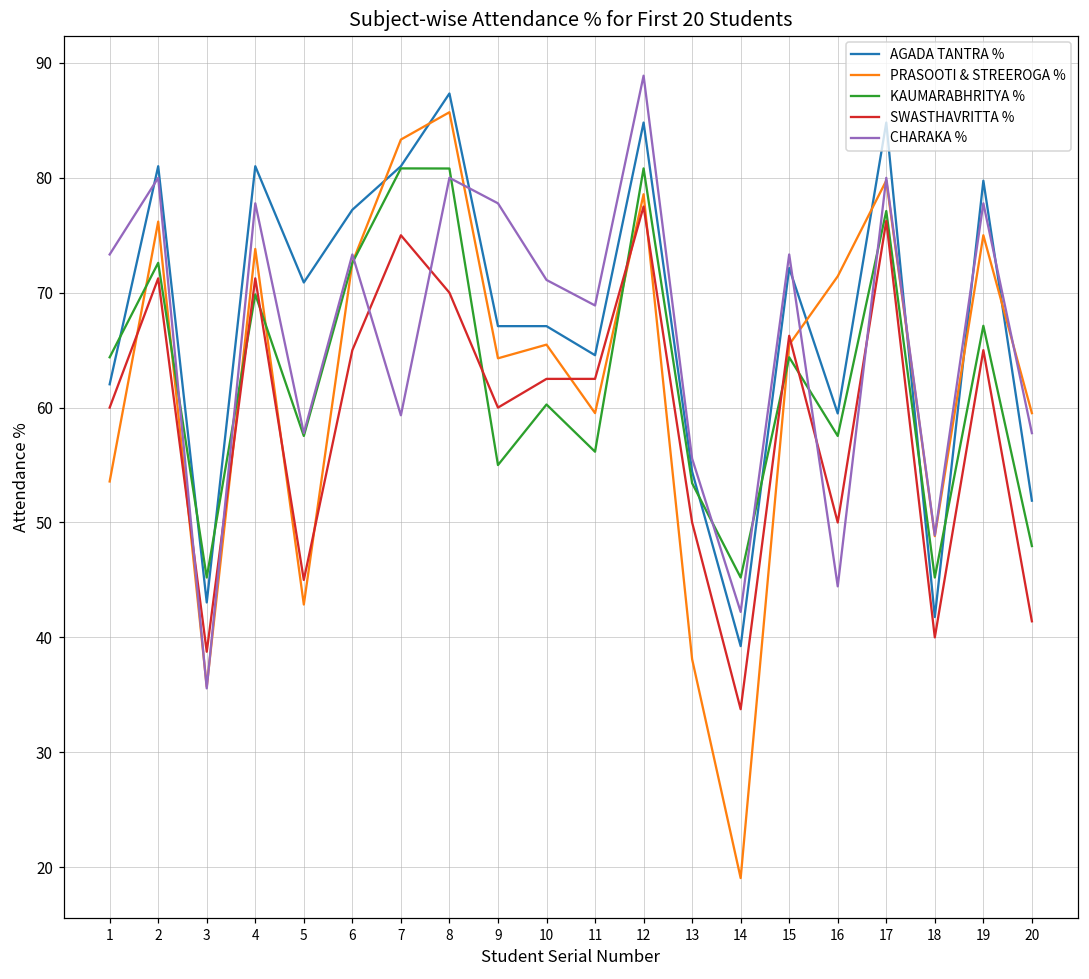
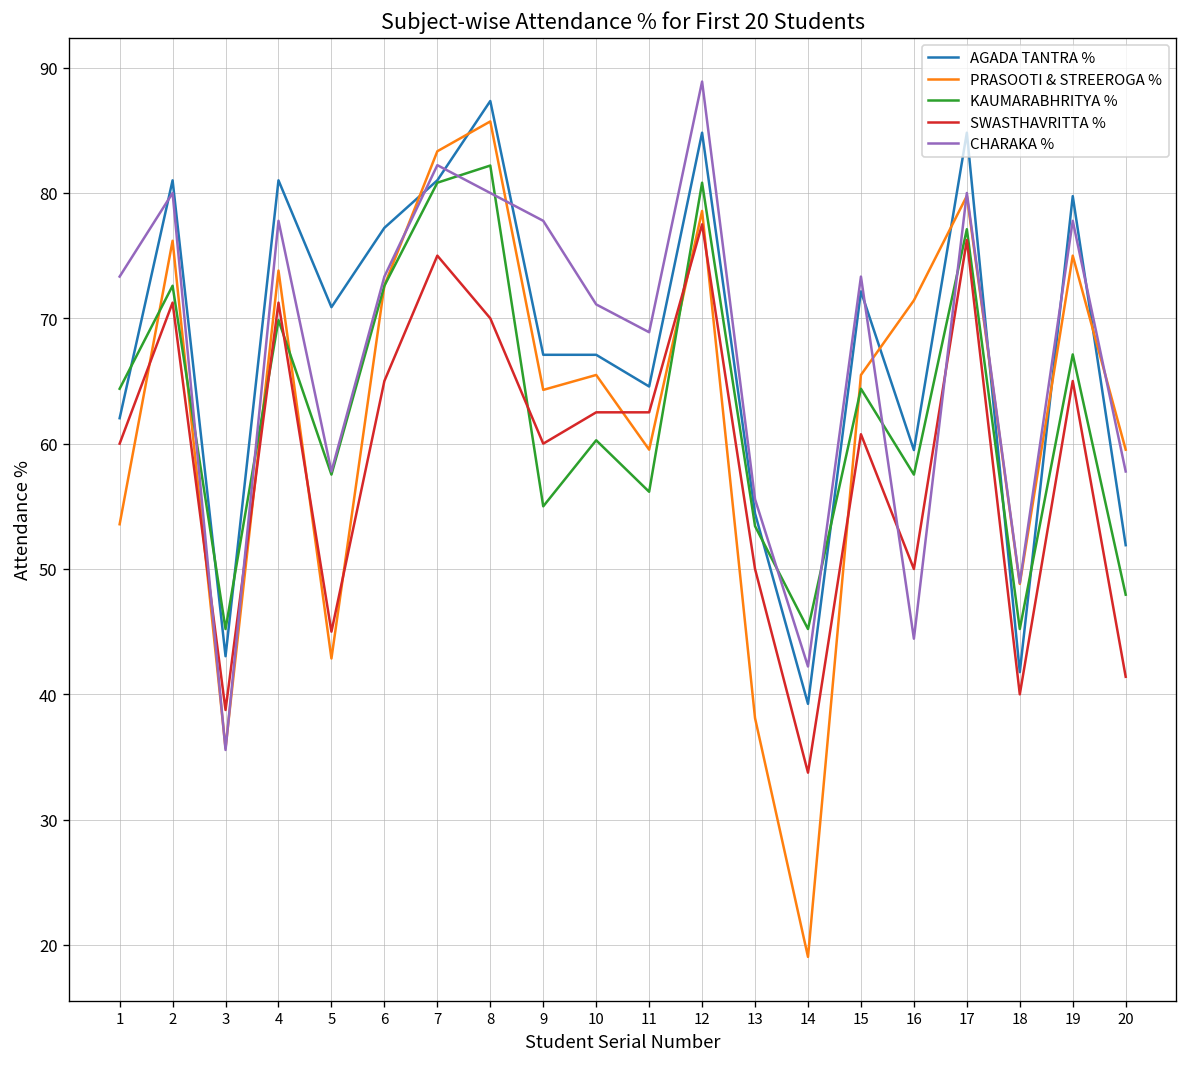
CHARAKA %, 7: 59.3 -> 82.2
KAUMARABHRITYA %, 8: 80.8 -> 82.2
SWASTHAVRITTA %, 15: 66.3 -> 60.8
